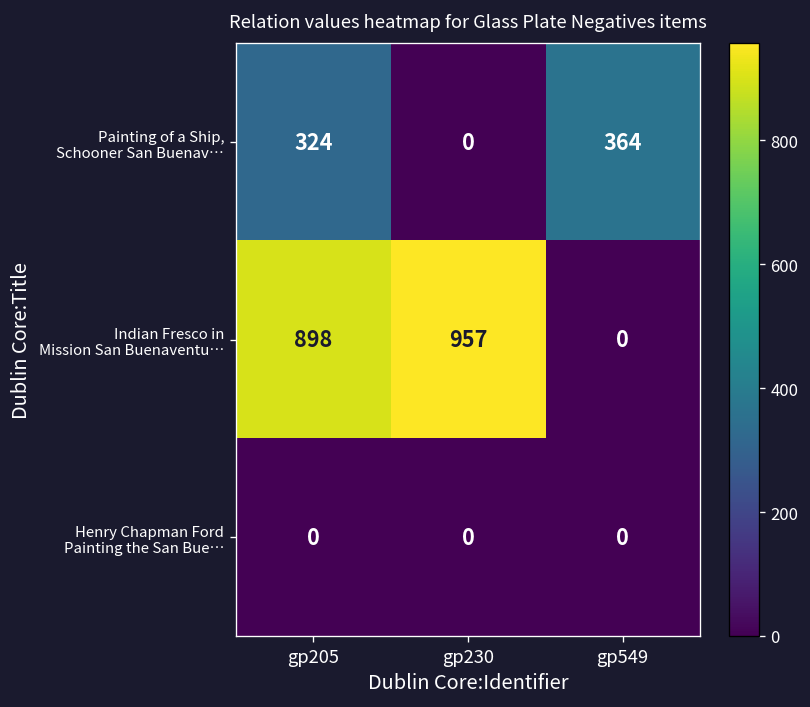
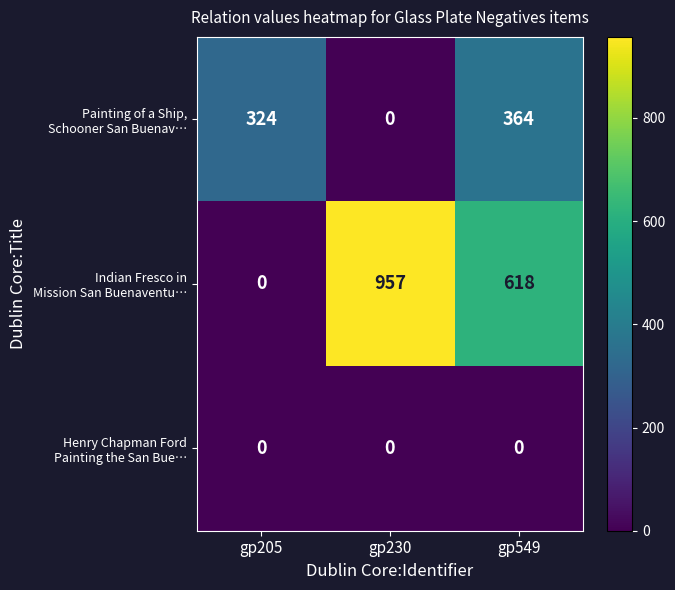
Indian Fresco in Mission San Buenaventu…, gp205: 898 -> 0
Indian Fresco in Mission San Buenaventu…, gp549: 0 -> 618
